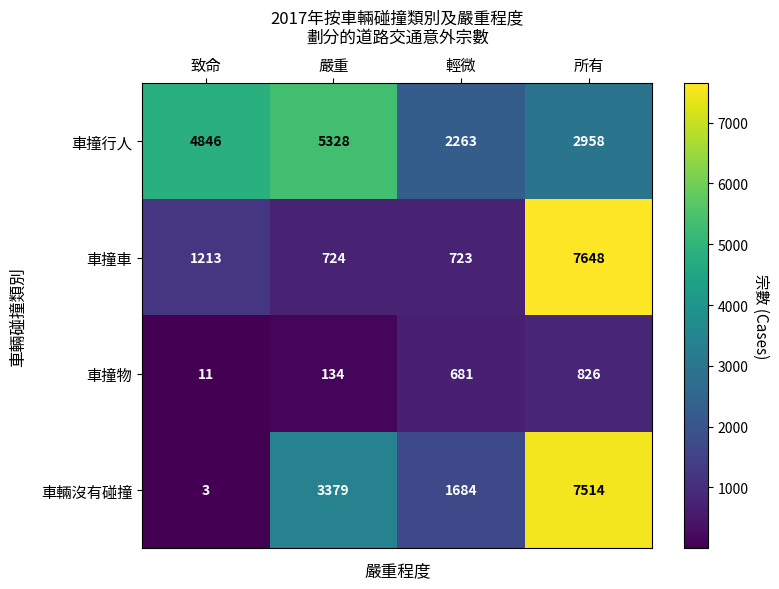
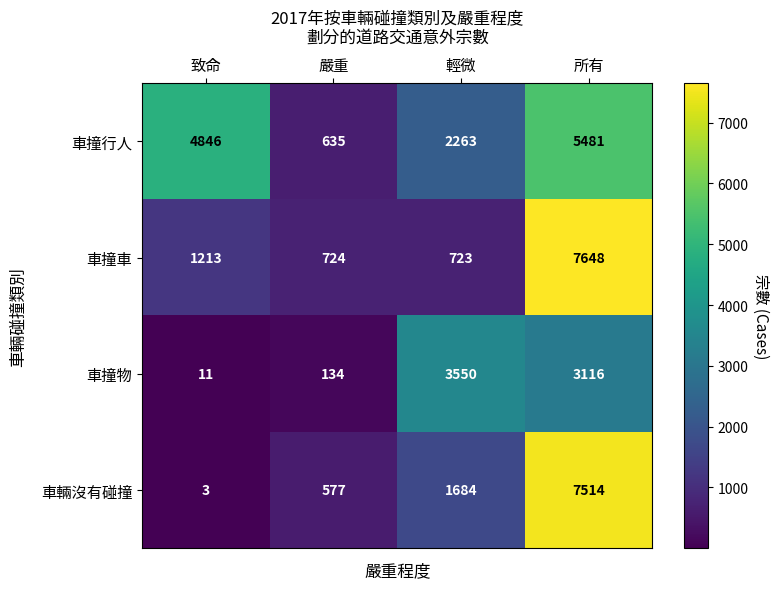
車撞行人, 嚴重: 5328 -> 635
車撞行人, 所有: 2958 -> 5481
車撞物, 輕微: 681 -> 3550
車撞物, 所有: 826 -> 3116
車輛沒有碰撞, 嚴重: 3379 -> 577
